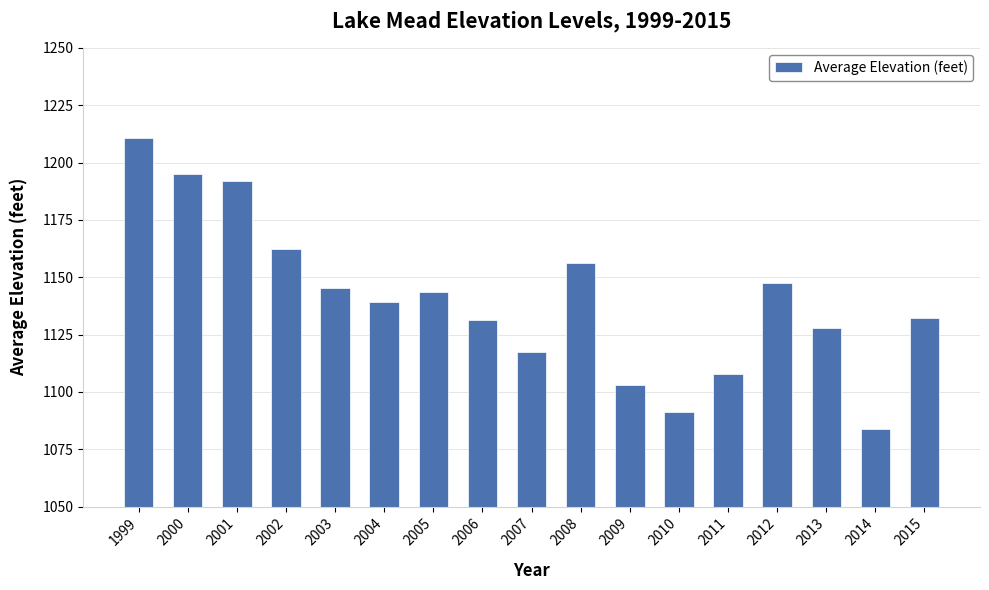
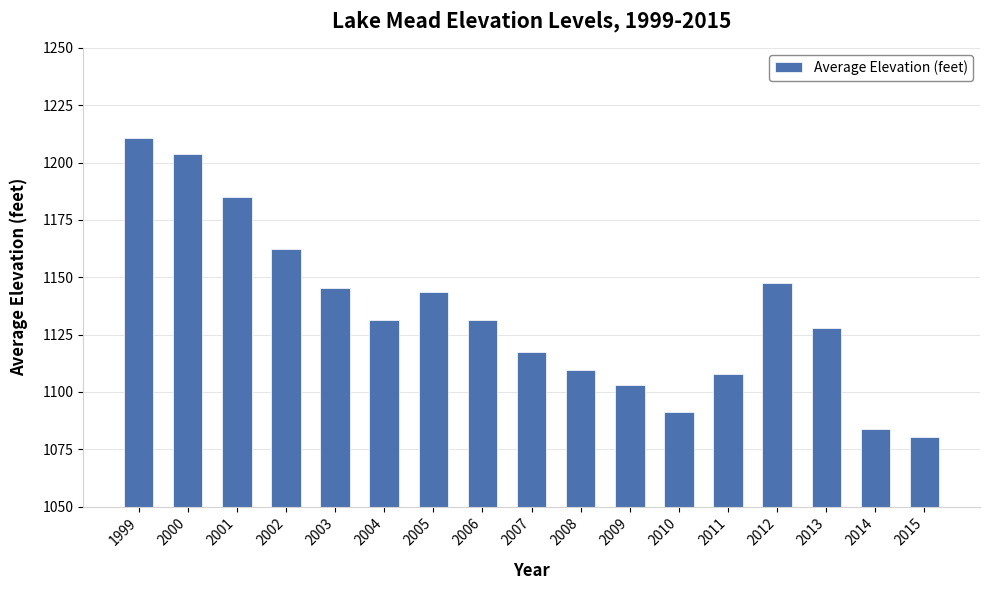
2000: 1195 -> 1204
2001: 1192 -> 1185
2004: 1139 -> 1131
2008: 1156 -> 1109
2015: 1132 -> 1080
